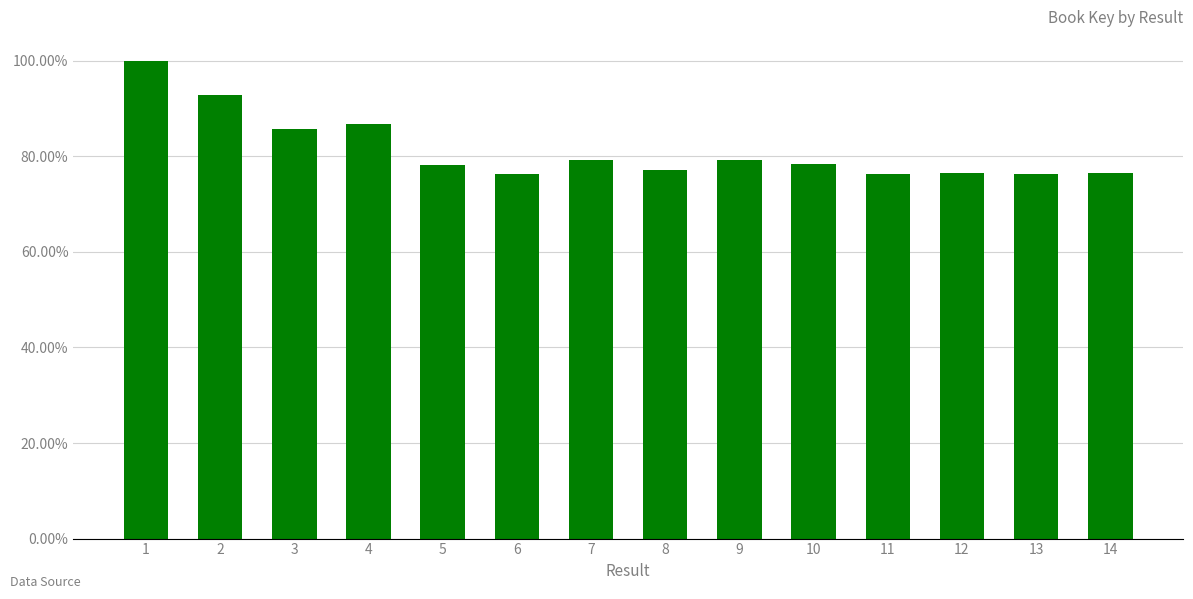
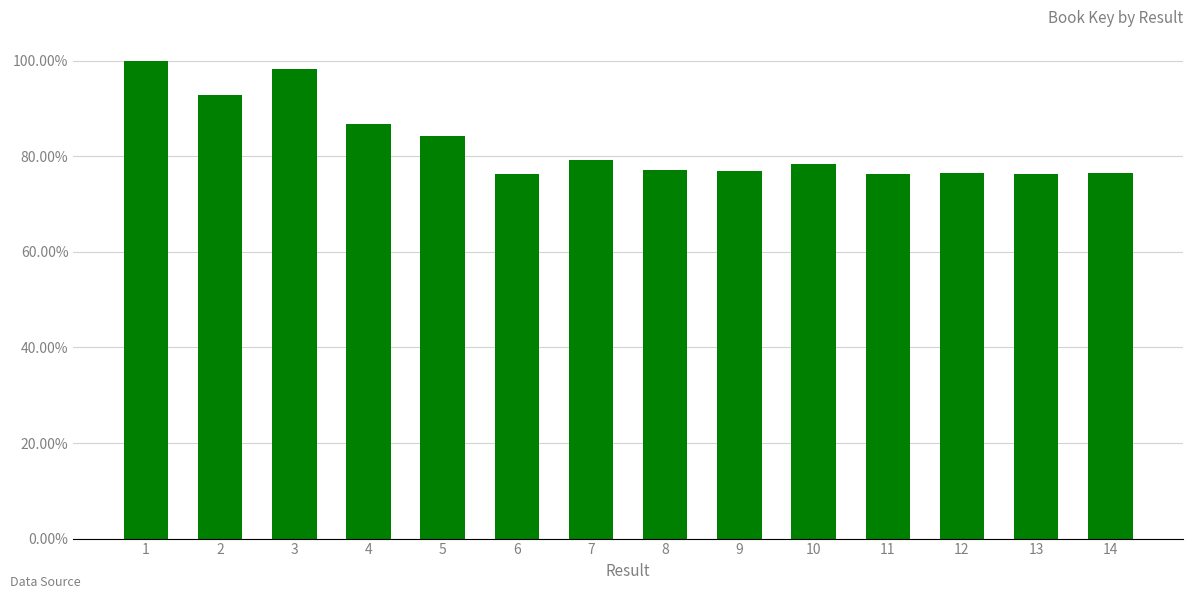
3: 86% -> 98%
5: 78% -> 84%
9: 79% -> 77%
